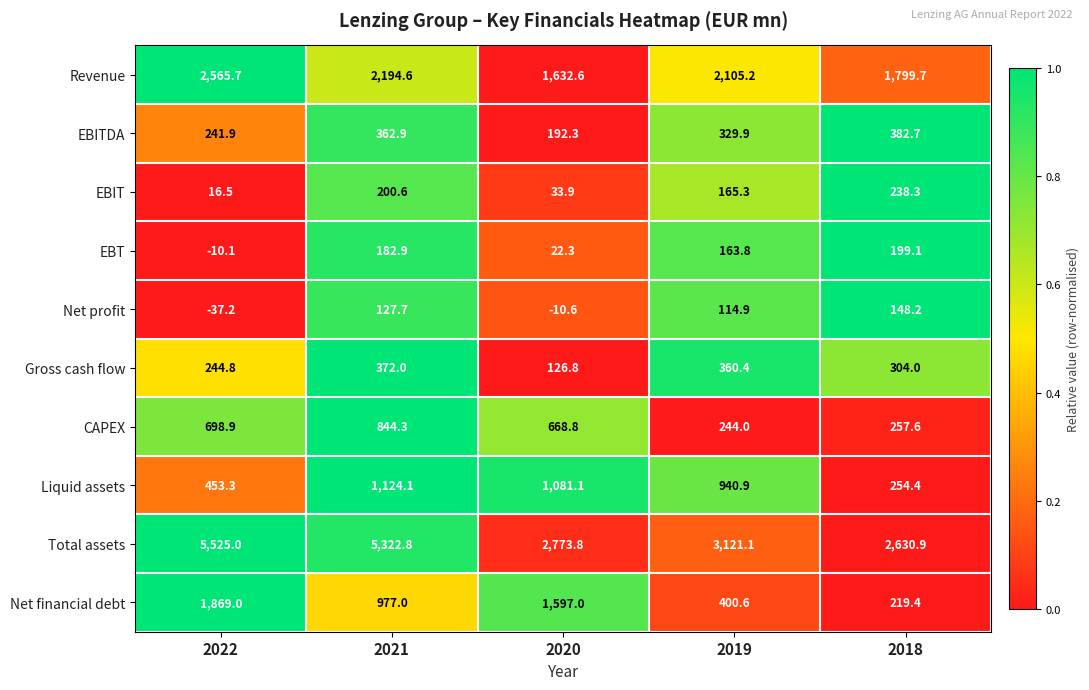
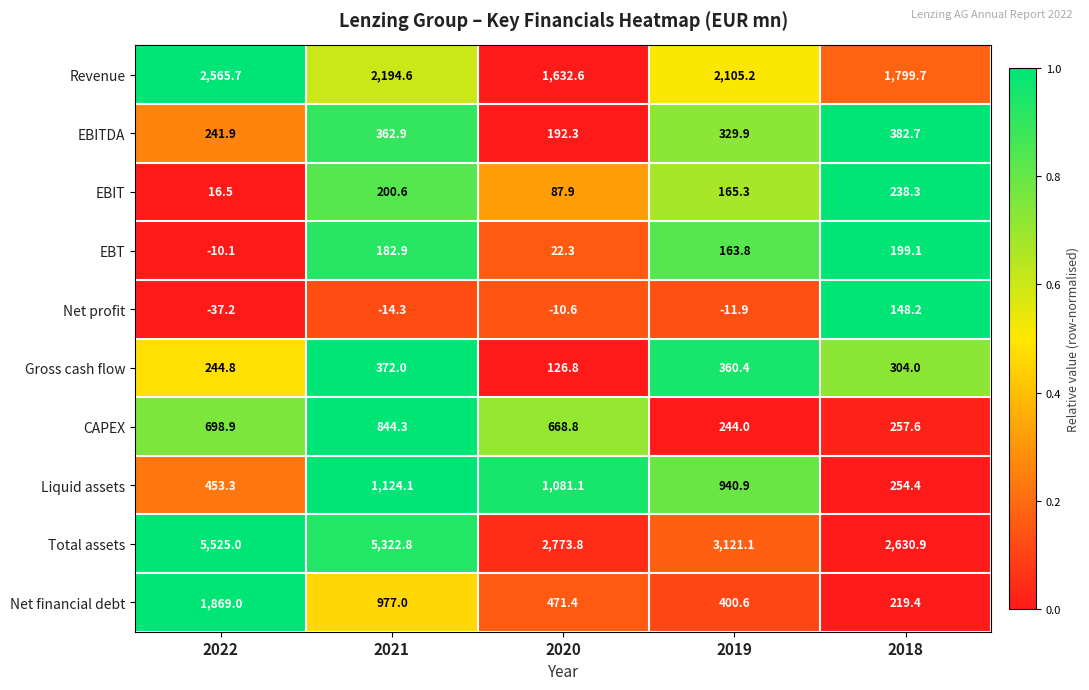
EBIT, 2020: 33.9 -> 87.9
Net profit, 2021: 127.7 -> -14.3
Net profit, 2019: 114.9 -> -11.9
Net financial debt, 2020: 1,597.0 -> 471.4
